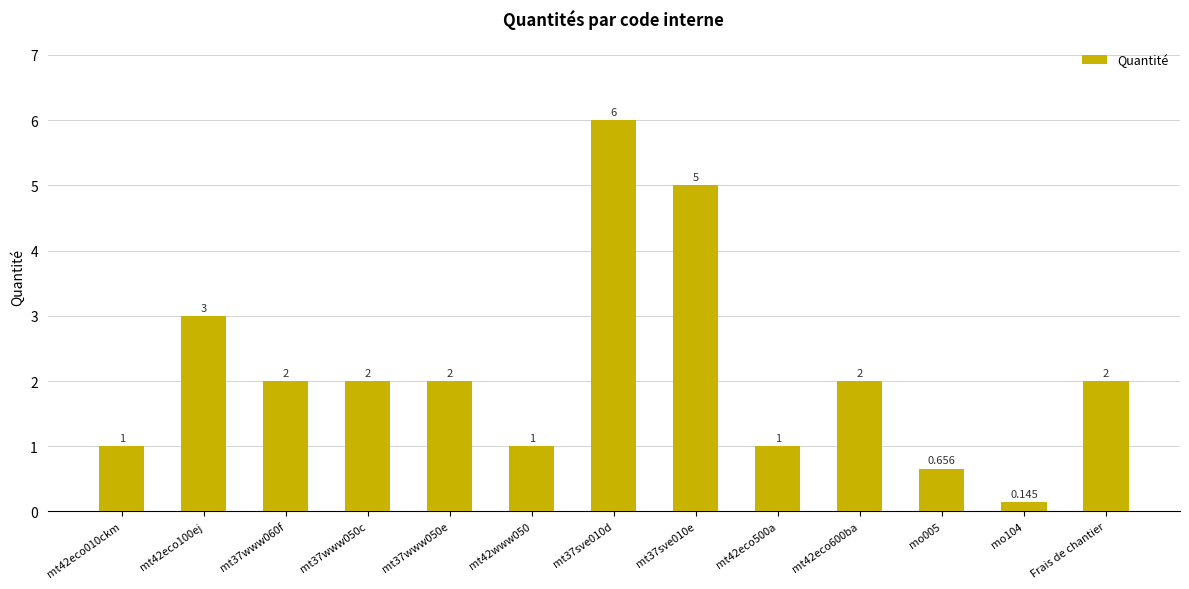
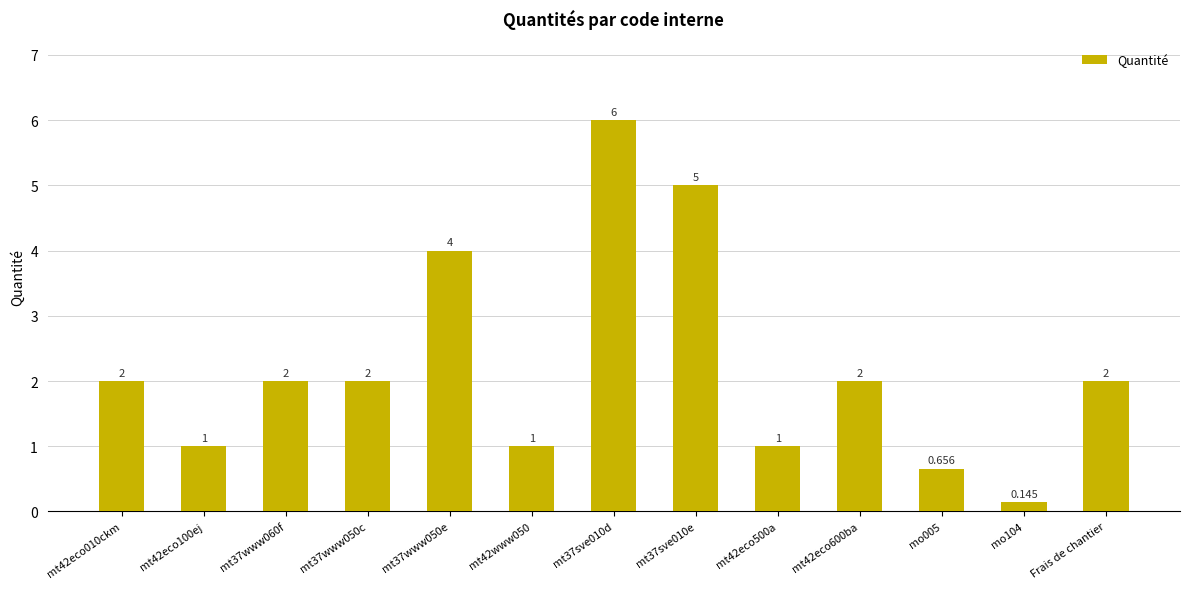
mt42eco010ckm: 1 -> 2
mt42eco100ej: 3 -> 1
mt37www050e: 2 -> 4
